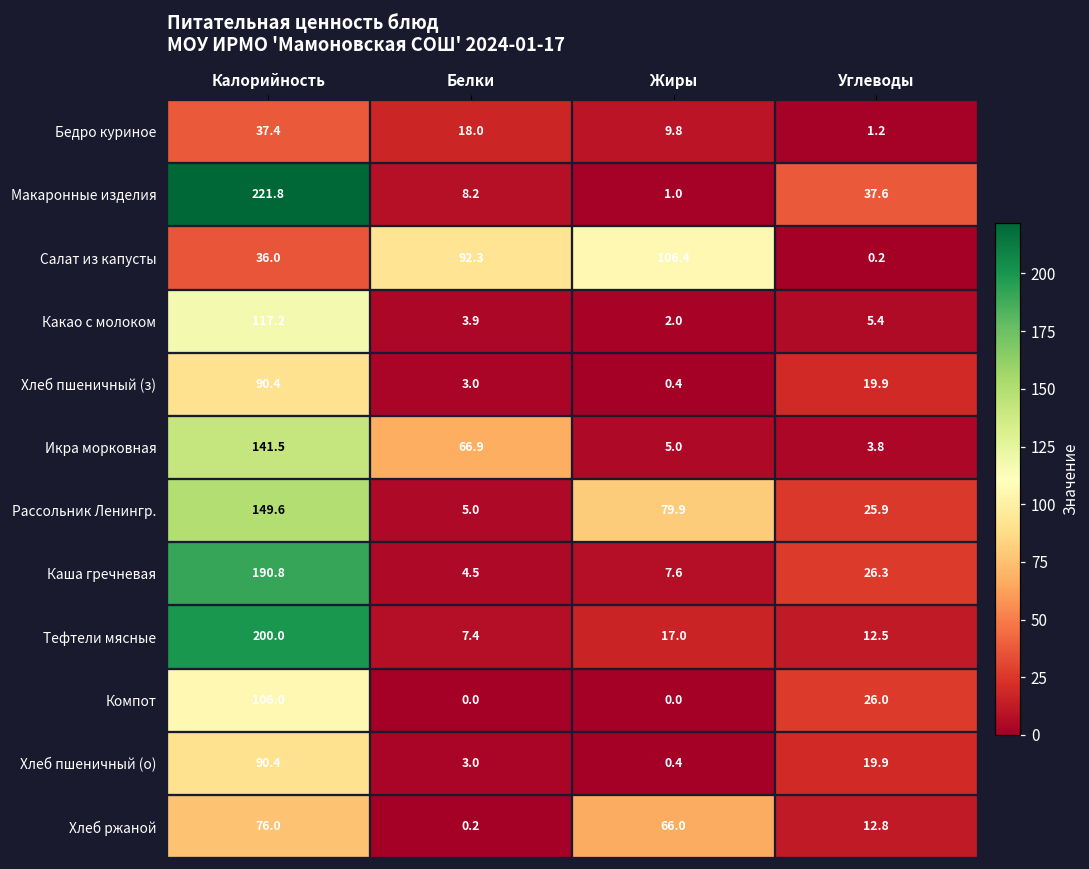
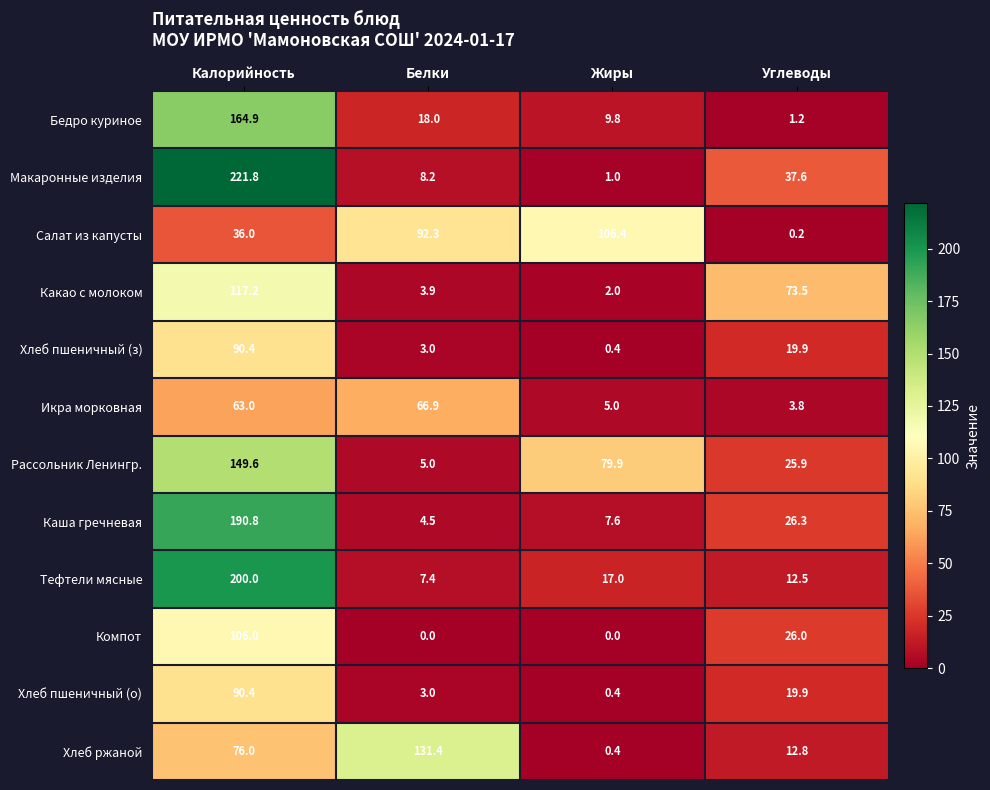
Бедро куриное, Калорийность: 37.4 -> 164.9
Какао с молоком, Углеводы: 5.4 -> 73.5
Икра морковная, Калорийность: 141.5 -> 63.0
Хлеб ржаной, Белки: 0.2 -> 131.4
Хлеб ржаной, Жиры: 66.0 -> 0.4
